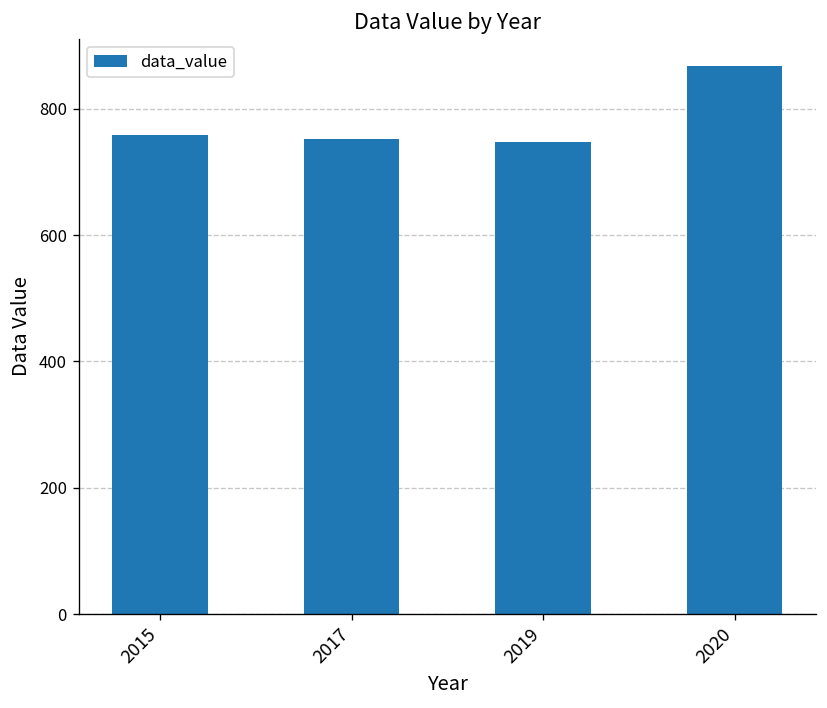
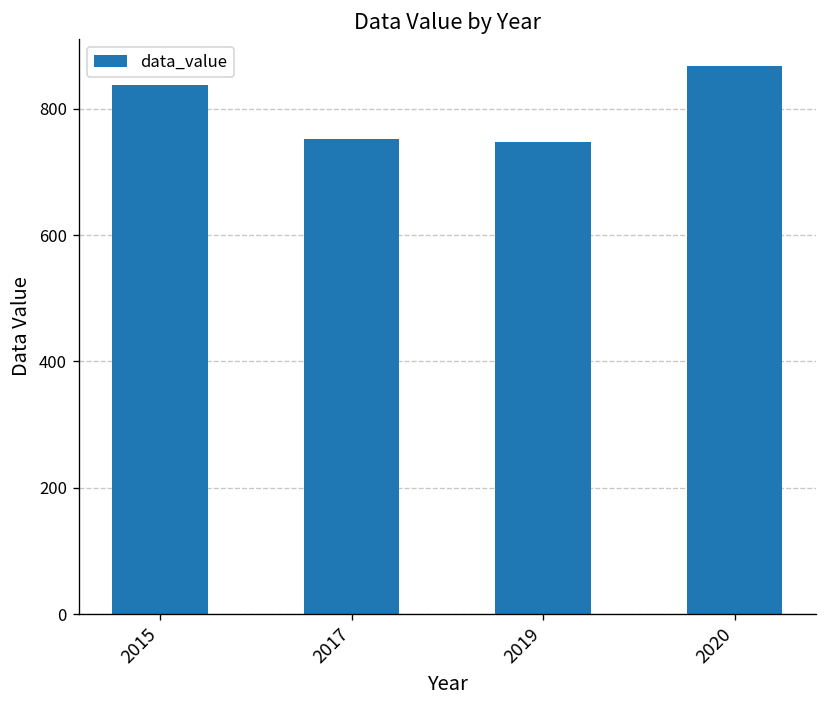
2015: 760 -> 840
